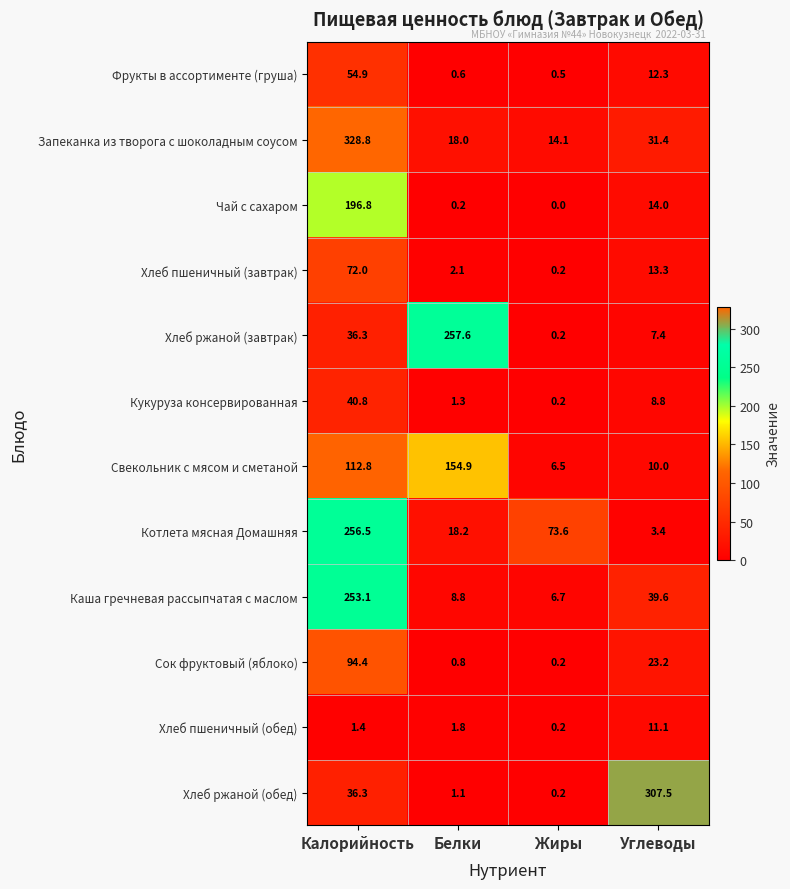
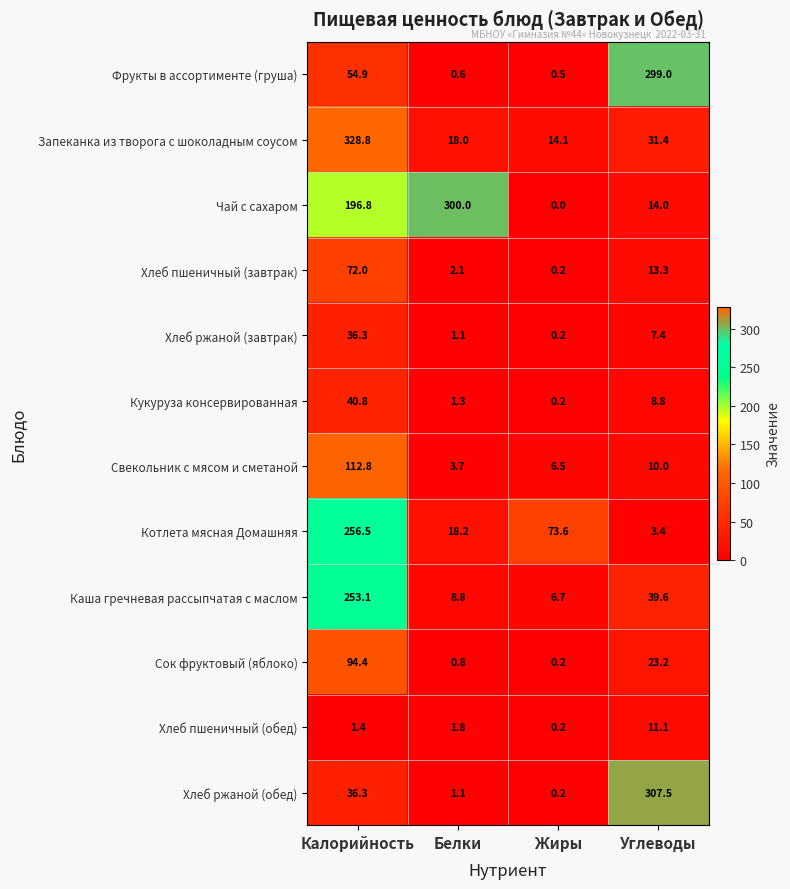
Фрукты в ассортименте (груша), Углеводы: 12.3 -> 299.0
Чай с сахаром, Белки: 0.2 -> 300.0
Хлеб ржаной (завтрак), Белки: 257.6 -> 1.1
Свекольник с мясом и сметаной, Белки: 154.9 -> 3.7
